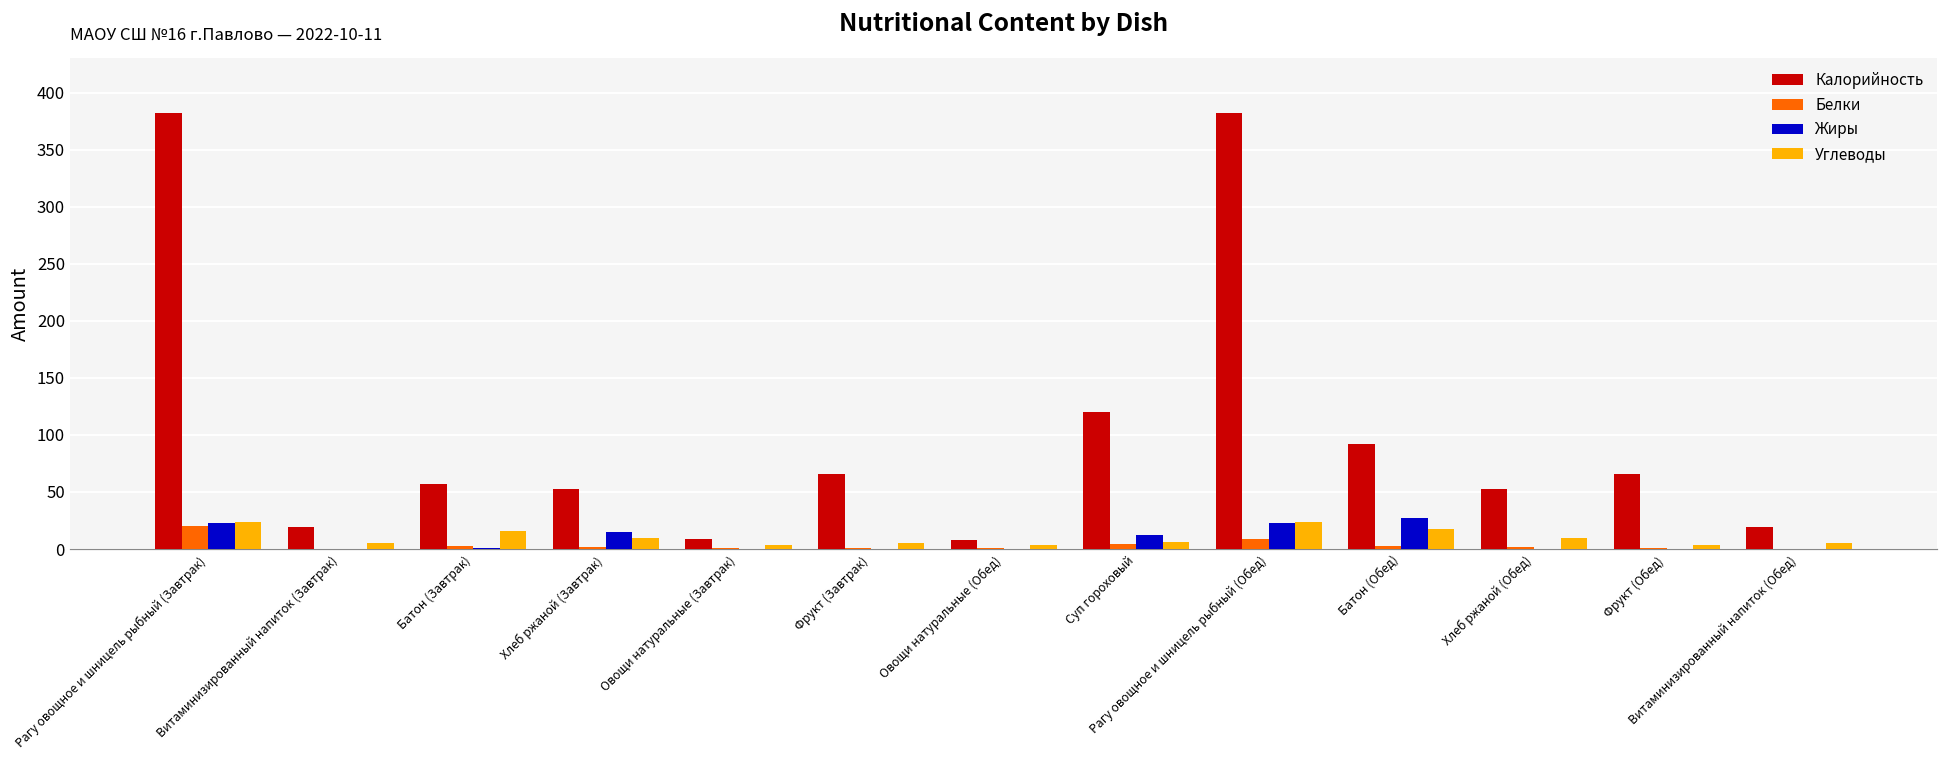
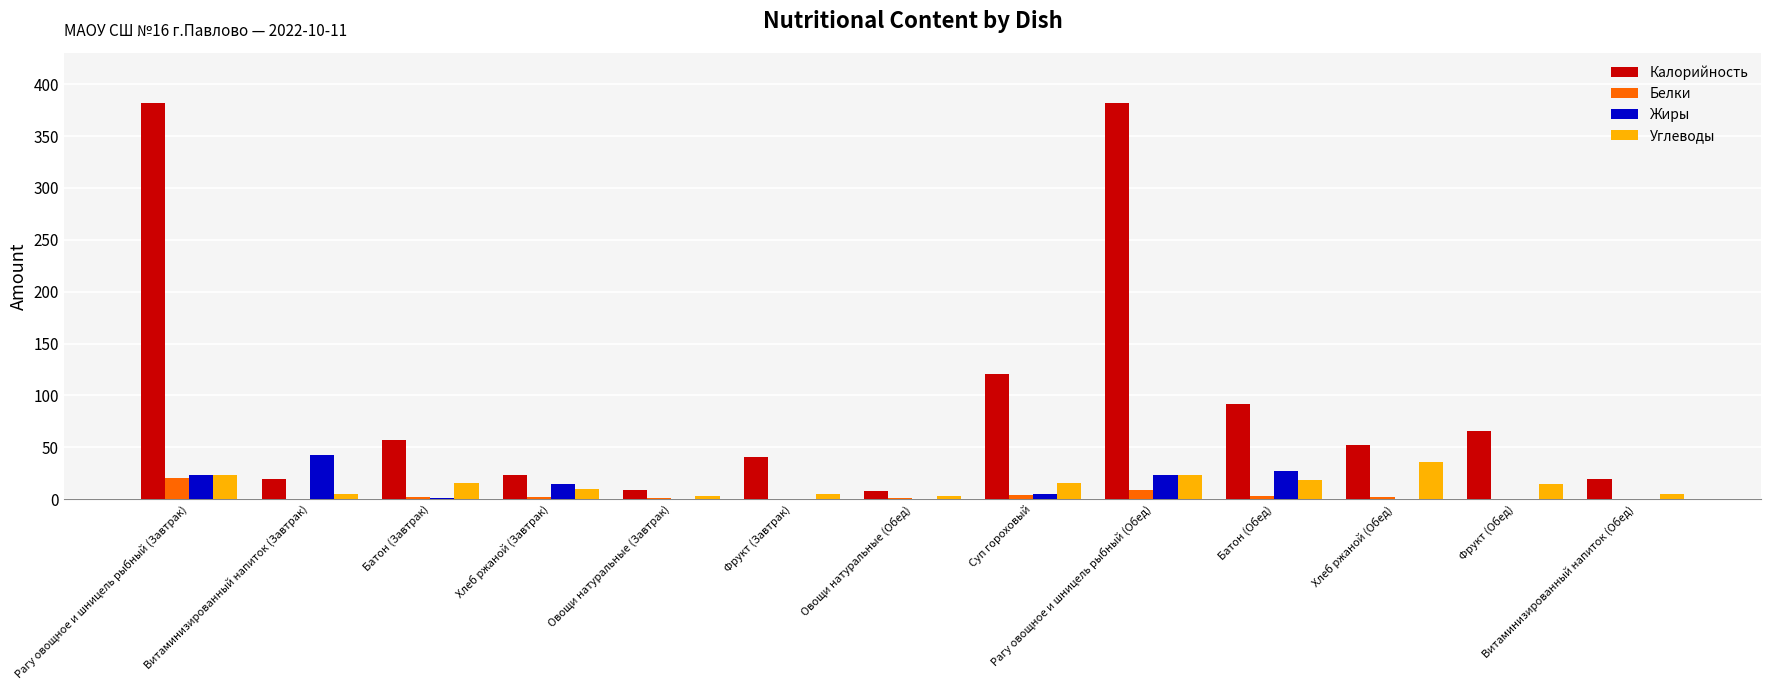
Жиры, Витаминизированный напиток (Завтрак): 0 -> 42
Калорийность, Хлеб ржаной (Завтрак): 52 -> 23
Калорийность, Фрукт (Завтрак): 66 -> 40
Жиры, Суп гороховый: 12 -> 5
Углеводы, Суп гороховый: 6 -> 16
Углеводы, Хлеб ржаной (Обед): 10 -> 36
Углеводы, Фрукт (Обед): 4 -> 15
